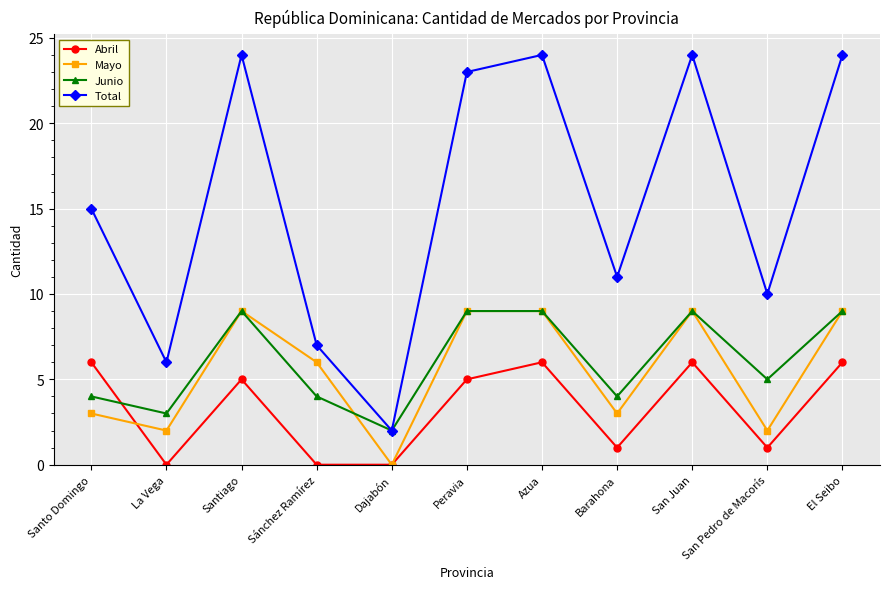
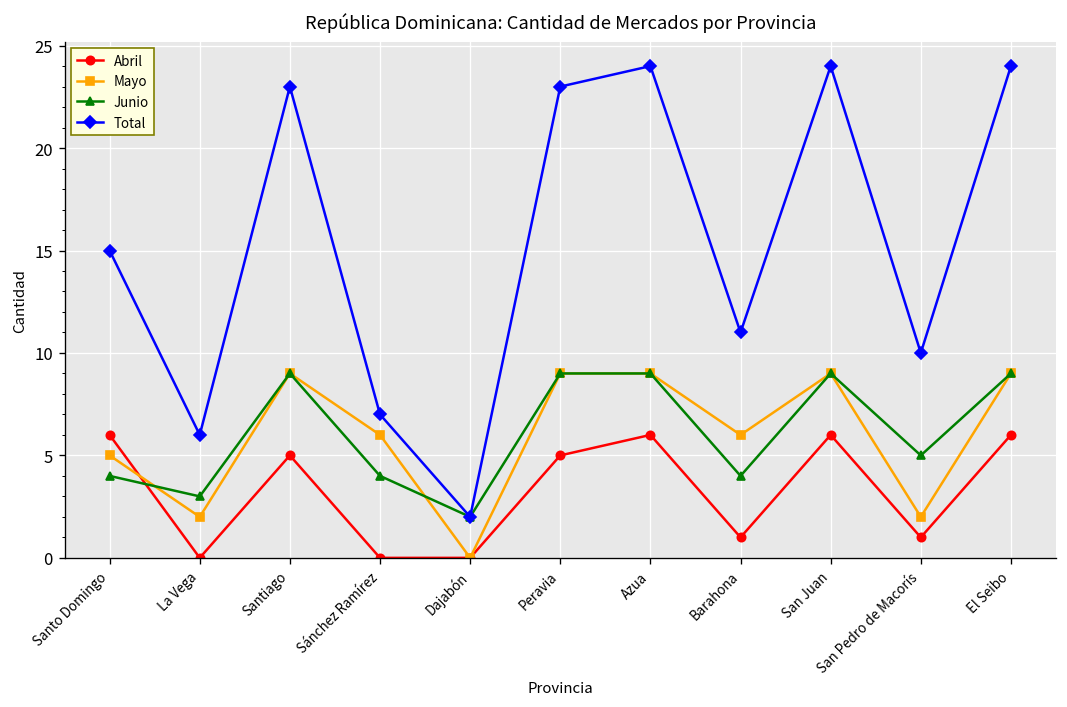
Mayo, Santo Domingo: 3 -> 5
Total, Santiago: 24 -> 23
Mayo, Barahona: 3 -> 6
